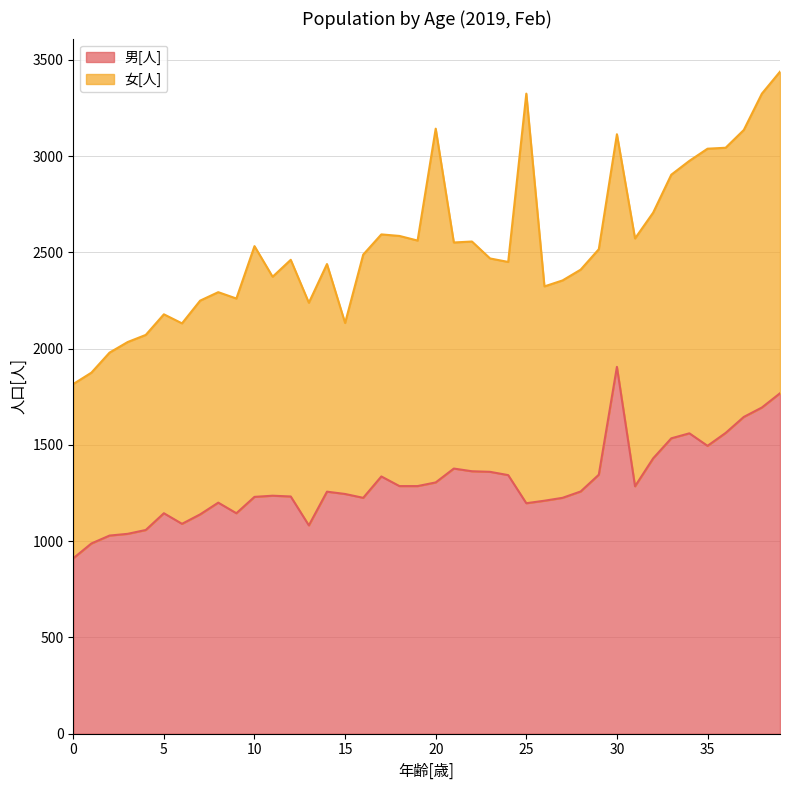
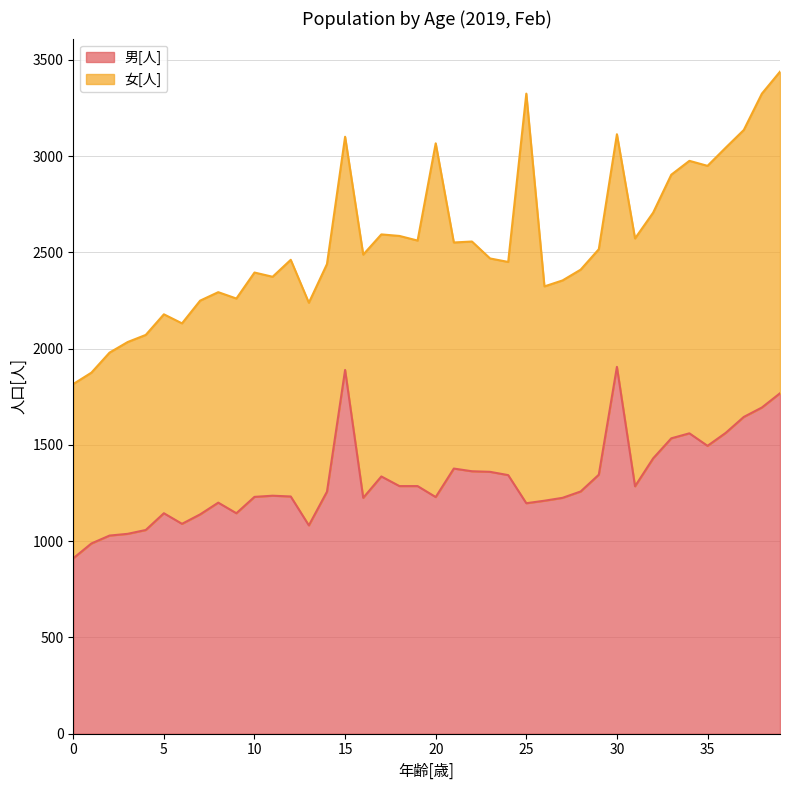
女[人], 10: 1300 -> 1170
男[人], 15: 1250 -> 1890
女[人], 15: 890 -> 1210
男[人], 20: 1310 -> 1230
女[人], 35: 1540 -> 1450
